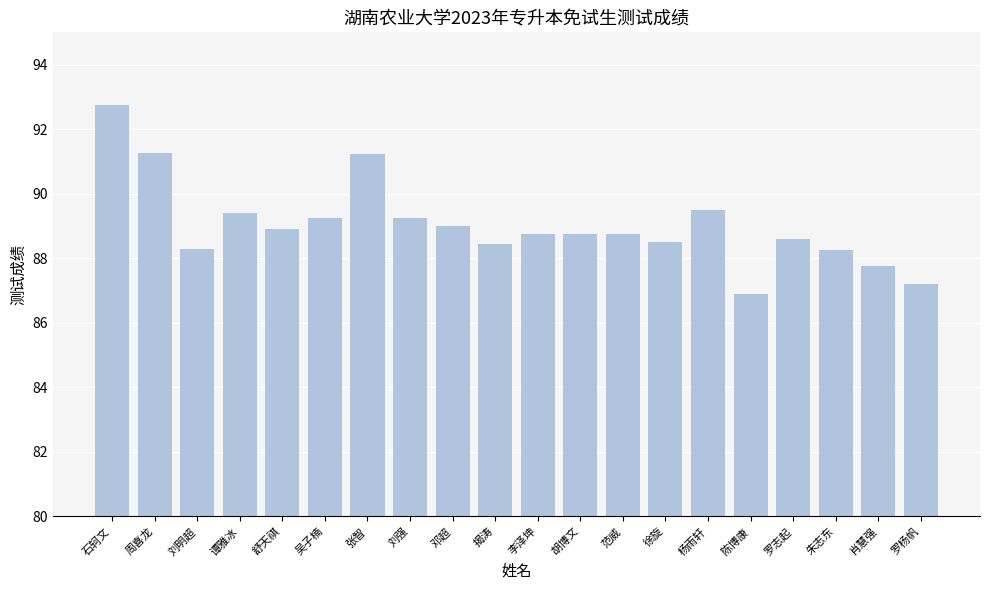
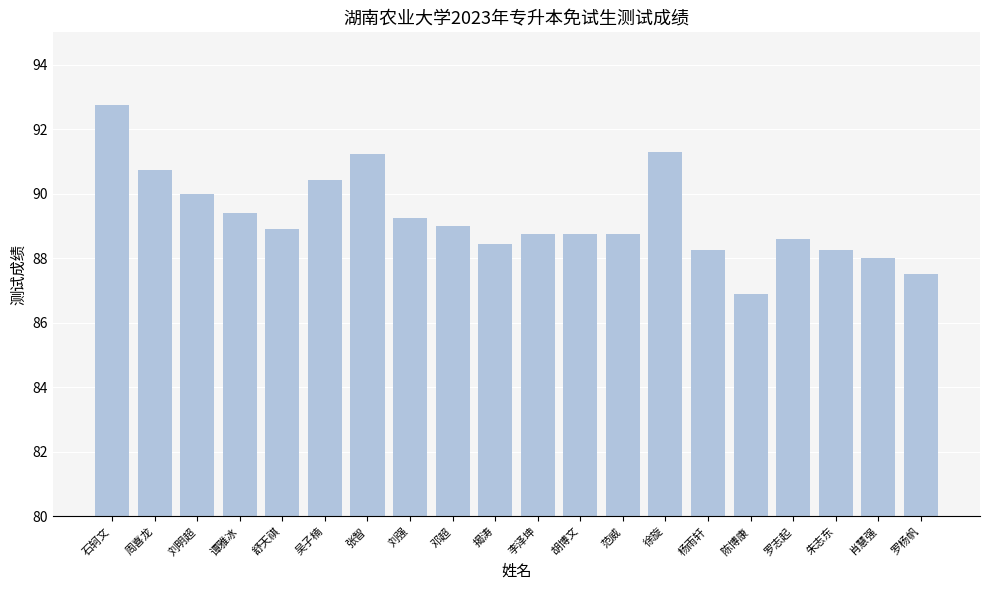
周喜龙: 91.3 -> 90.8
刘明超: 88.3 -> 90.0
吴子楠: 89.3 -> 90.4
徐旋: 88.5 -> 91.3
杨雨轩: 89.5 -> 88.3
肖慧强: 87.8 -> 88.0
罗杨帆: 87.2 -> 87.5
